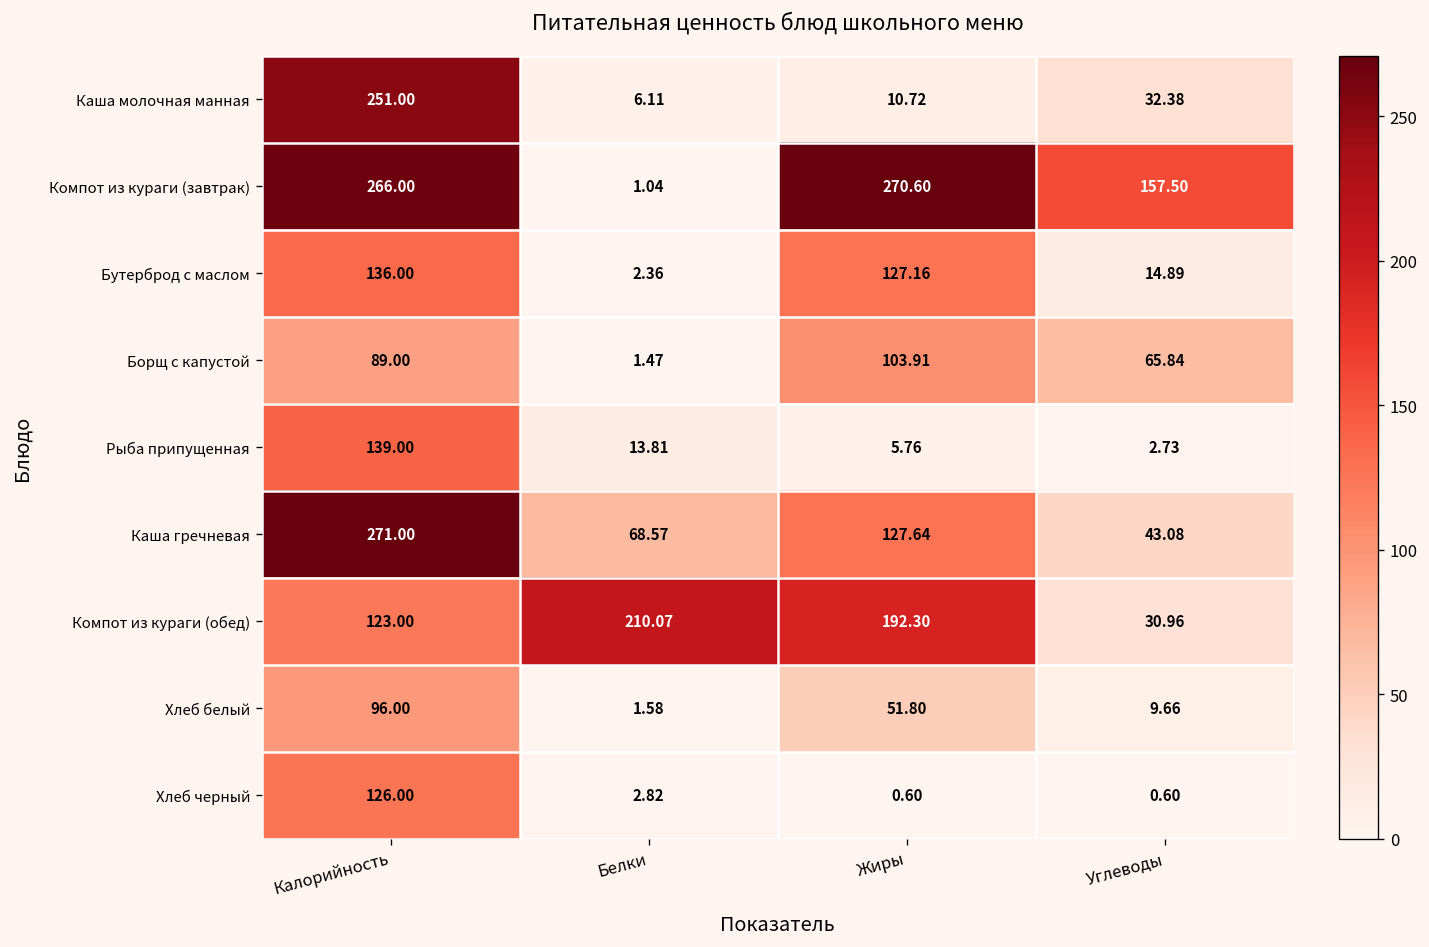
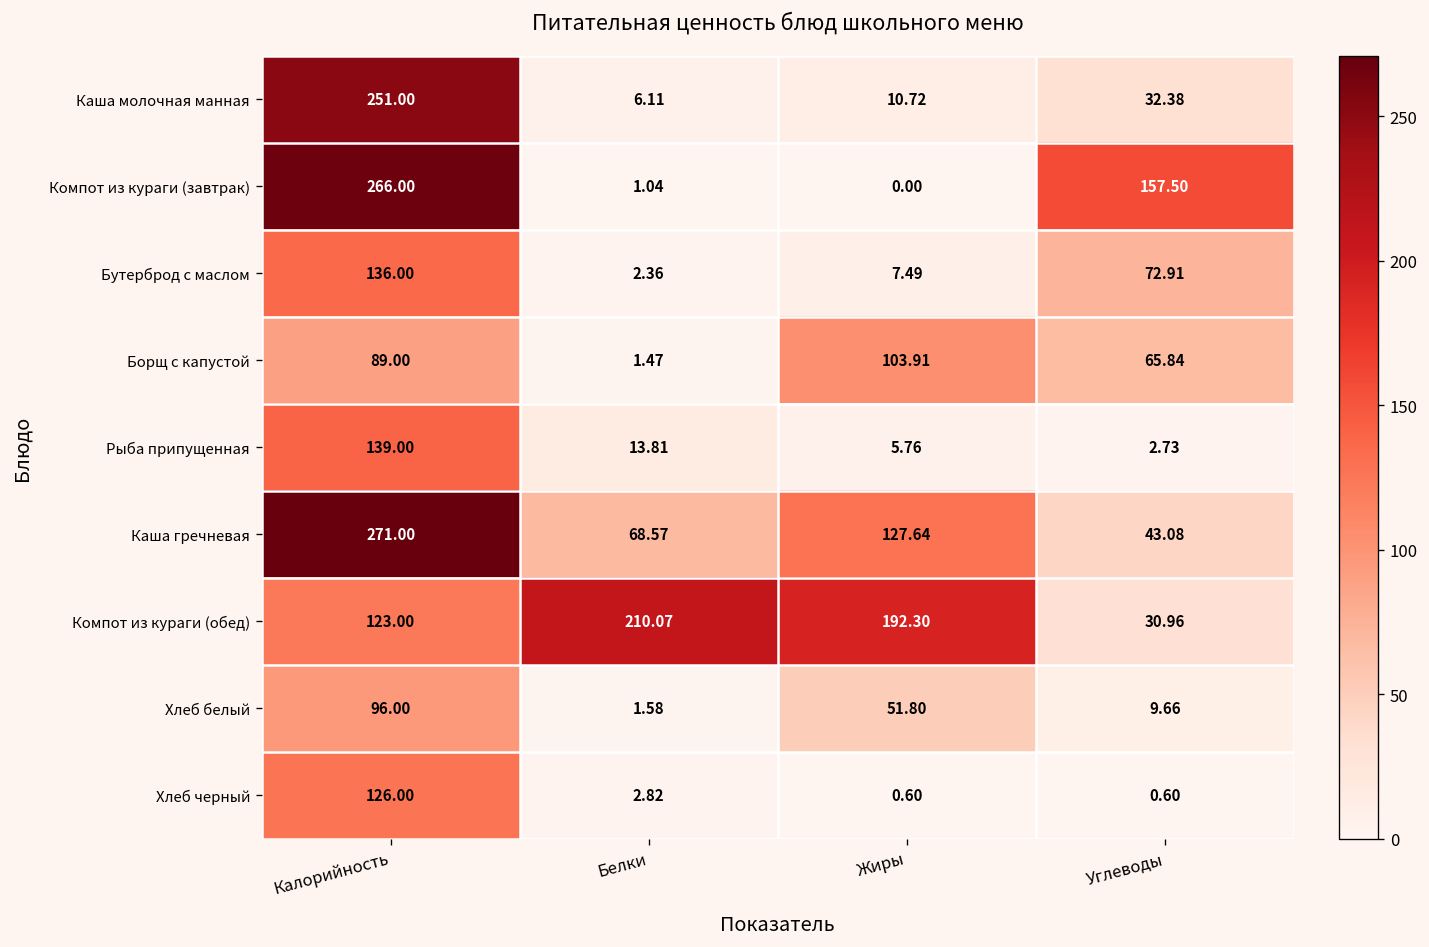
Компот из кураги (завтрак), Жиры: 270.60 -> 0.00
Бутерброд с маслом, Жиры: 127.16 -> 7.49
Бутерброд с маслом, Углеводы: 14.89 -> 72.91
